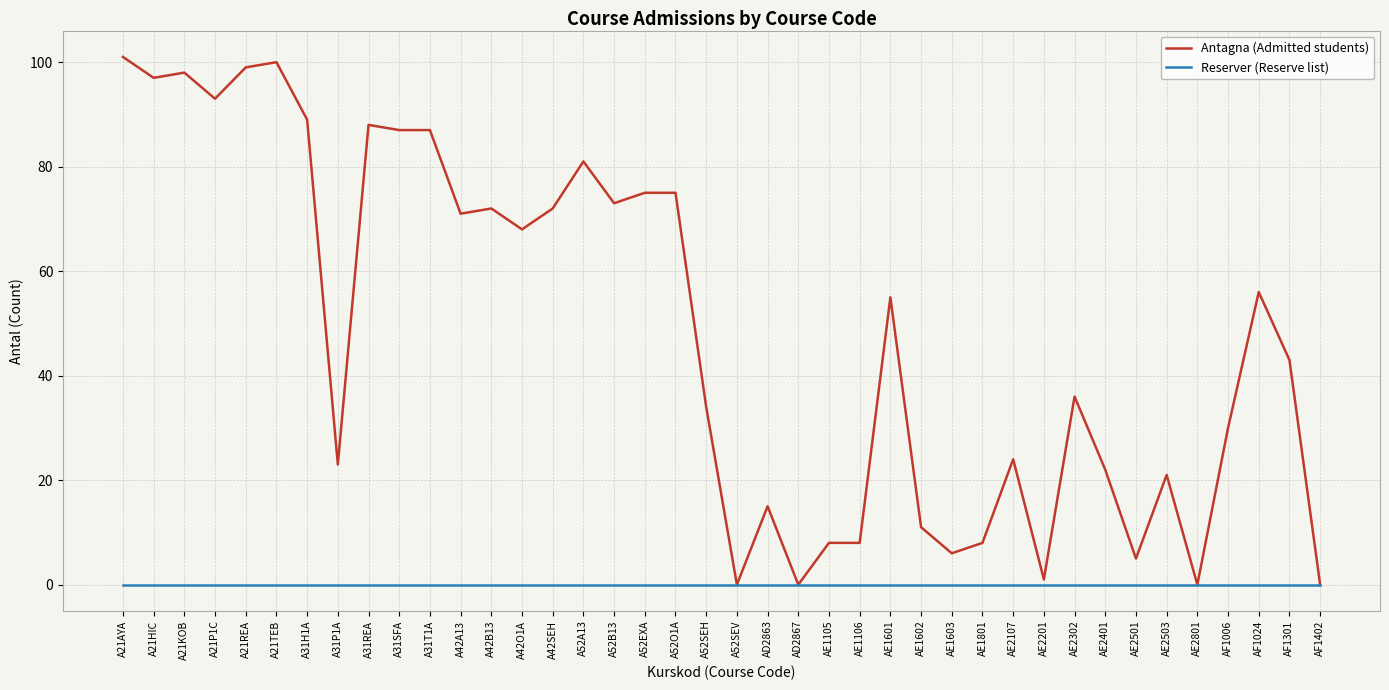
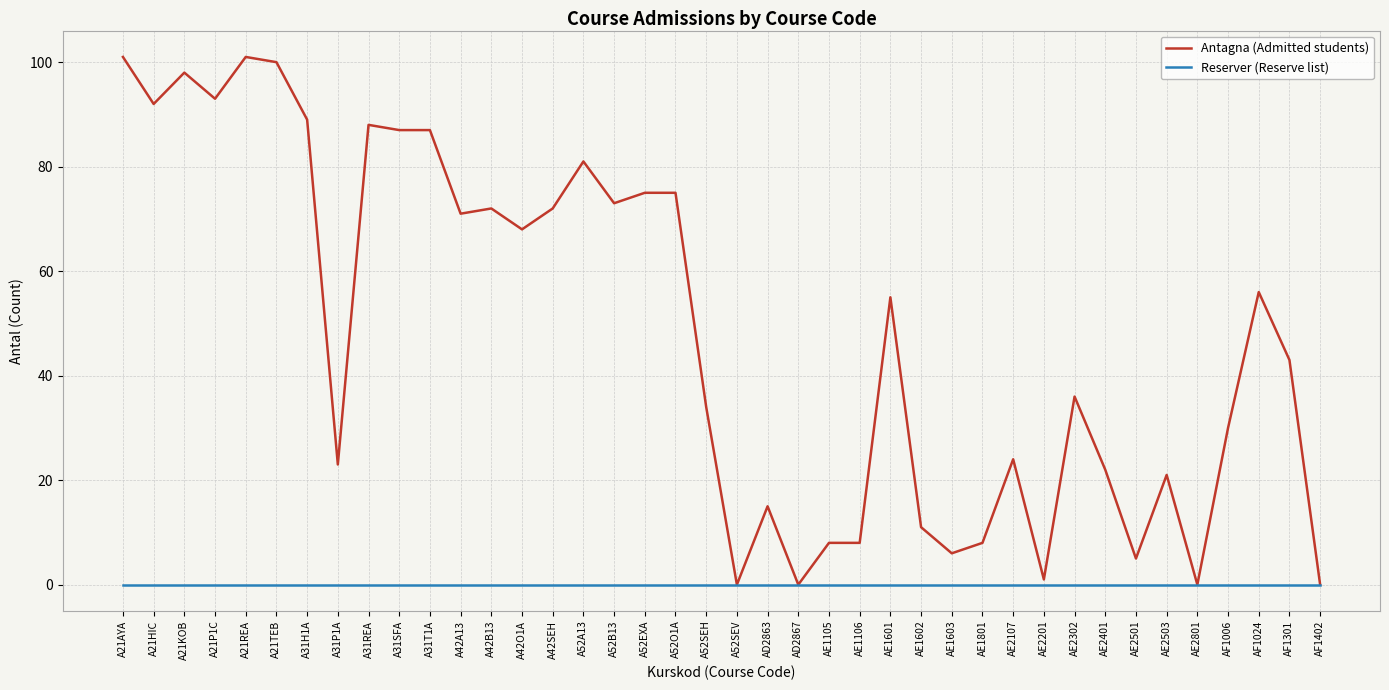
Antagna (Admitted students), A21HIC: 97 -> 92
Antagna (Admitted students), A21REA: 99 -> 101
